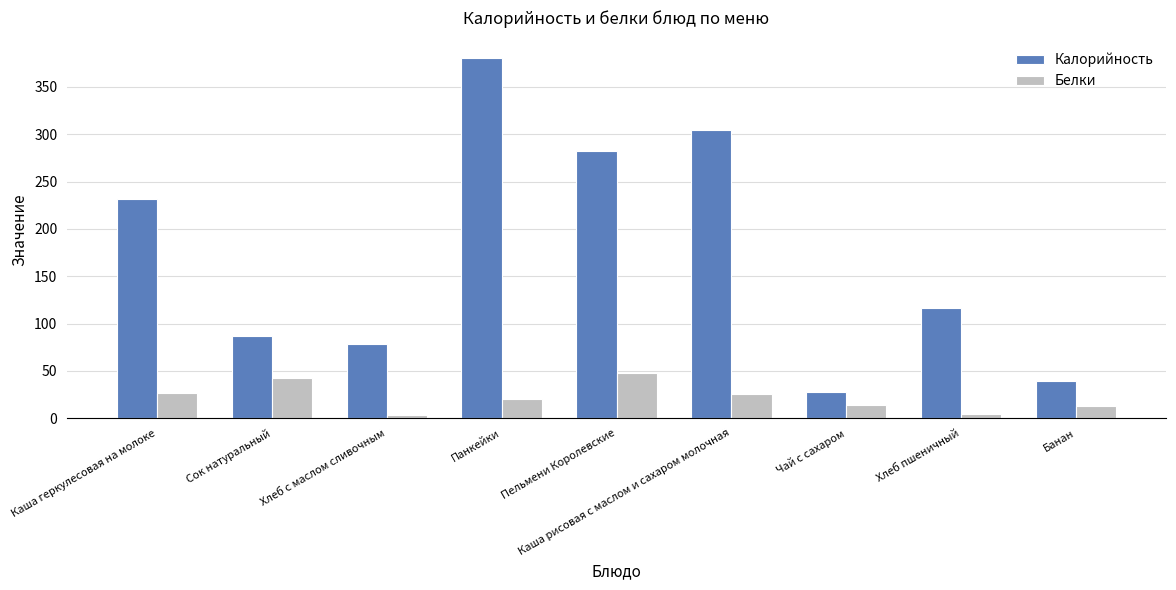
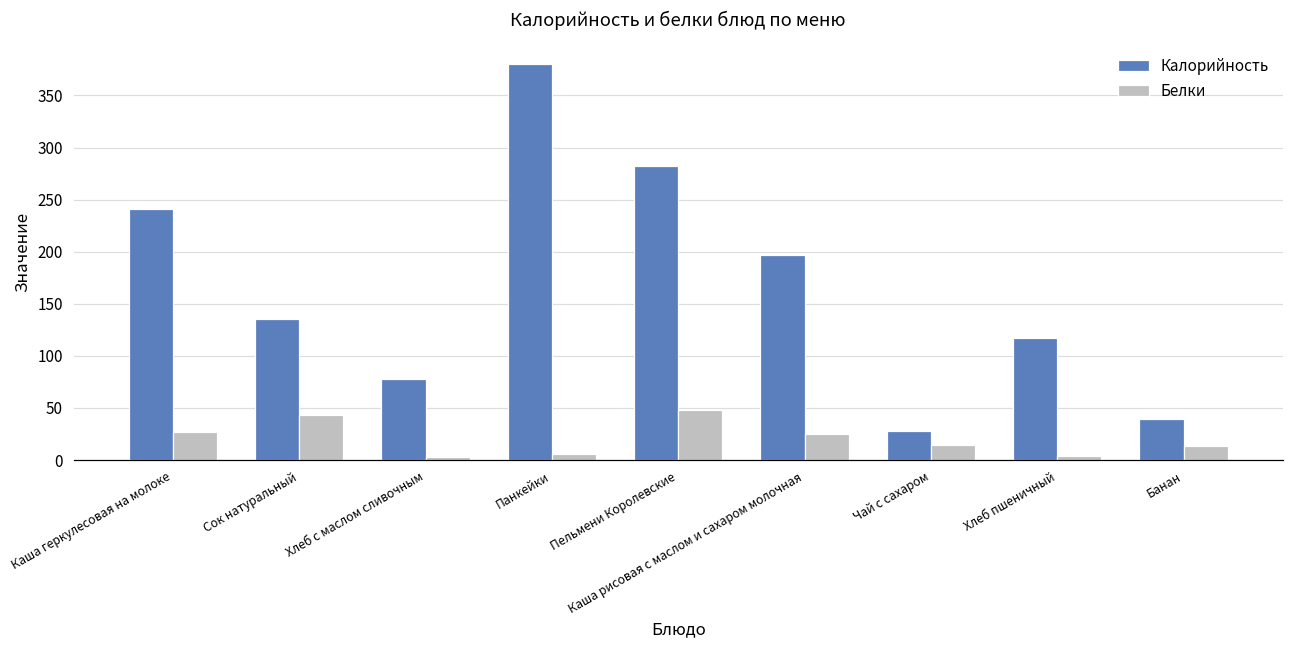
Калорийность, Каша геркулесовая на молоке: 230 -> 240
Калорийность, Сок натуральный: 90 -> 140
Белки, Панкейки: 20 -> 10
Калорийность, Каша рисовая с маслом и сахаром молочная: 300 -> 200
